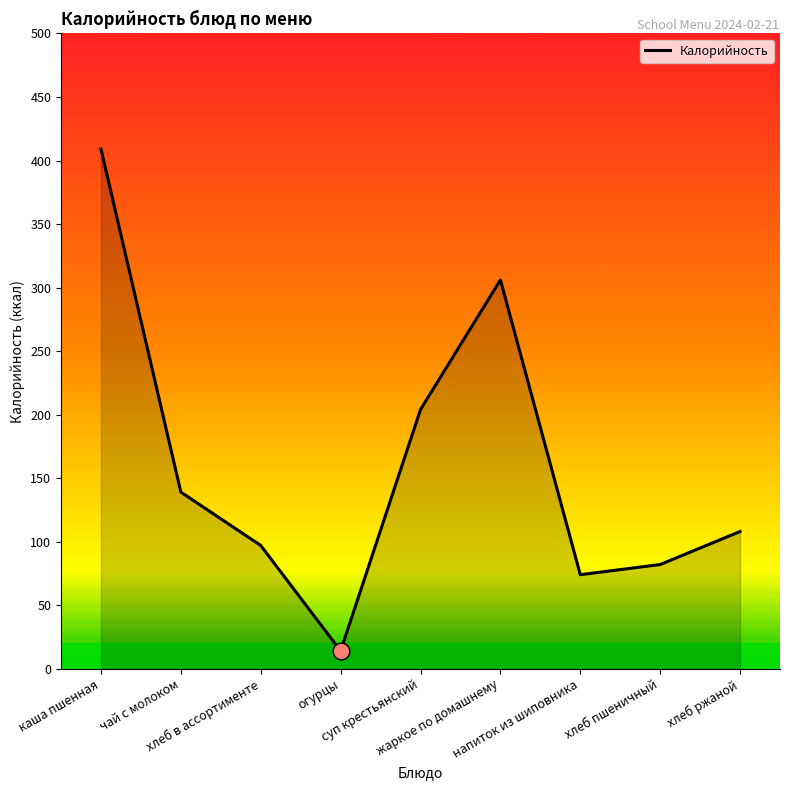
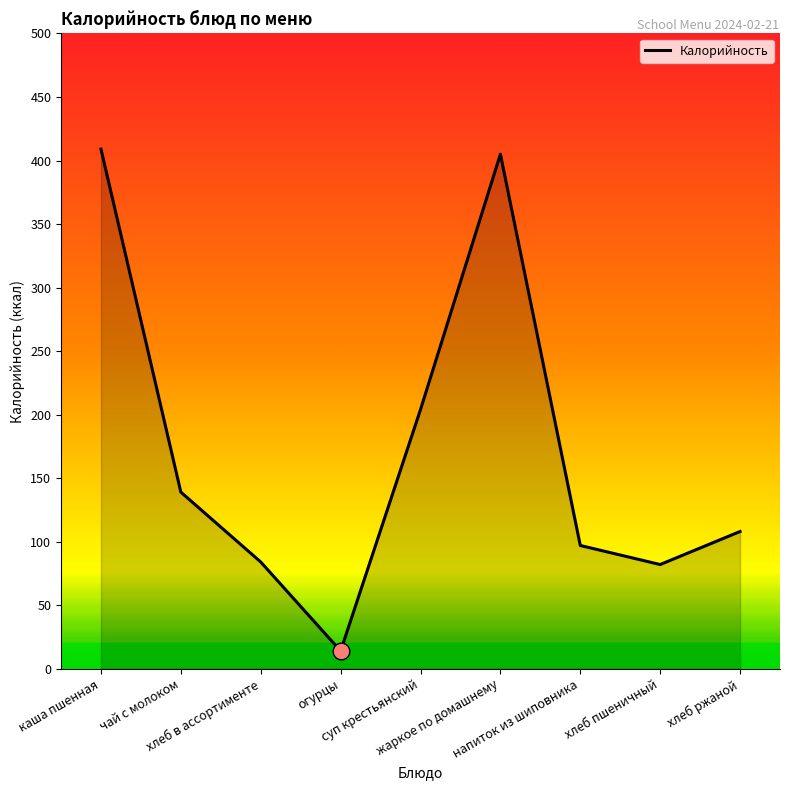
Калорийность, хлеб в ассортименте: 97 -> 84
Калорийность, жаркое по домашнему: 306 -> 405
Калорийность, напиток из шиповника: 74 -> 97
